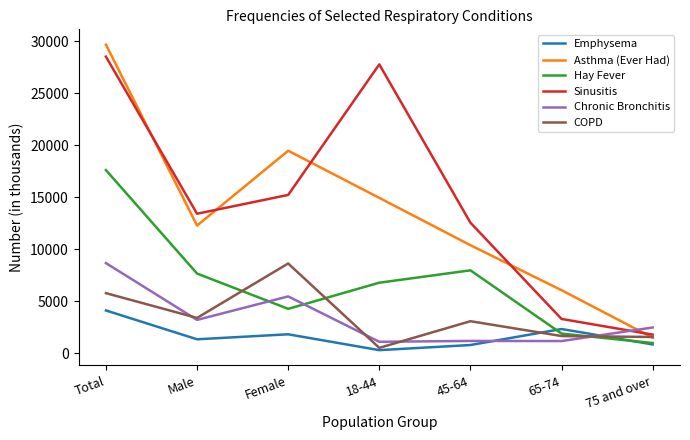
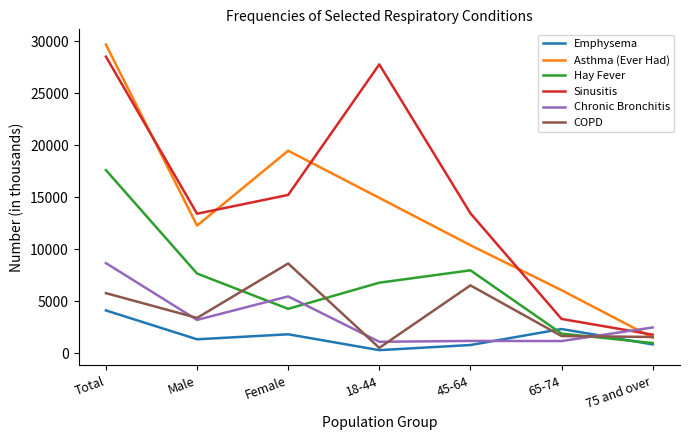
Sinusitis, 45-64: 12500 -> 13400
COPD, 45-64: 3100 -> 6500
